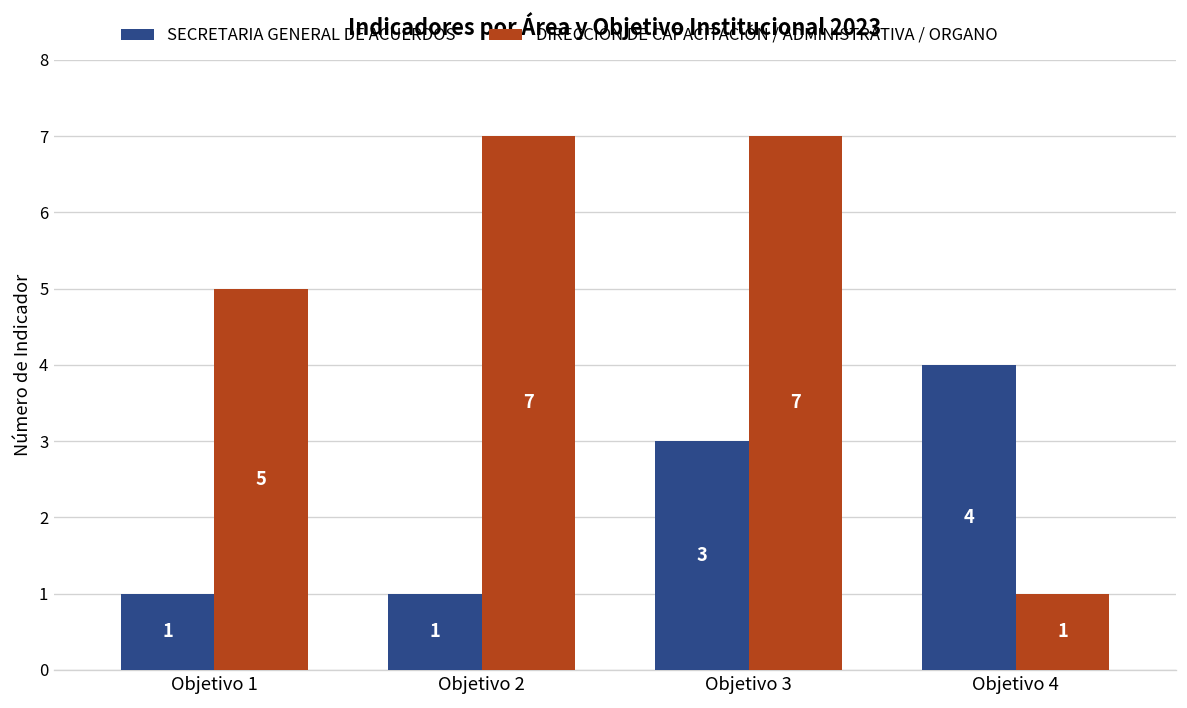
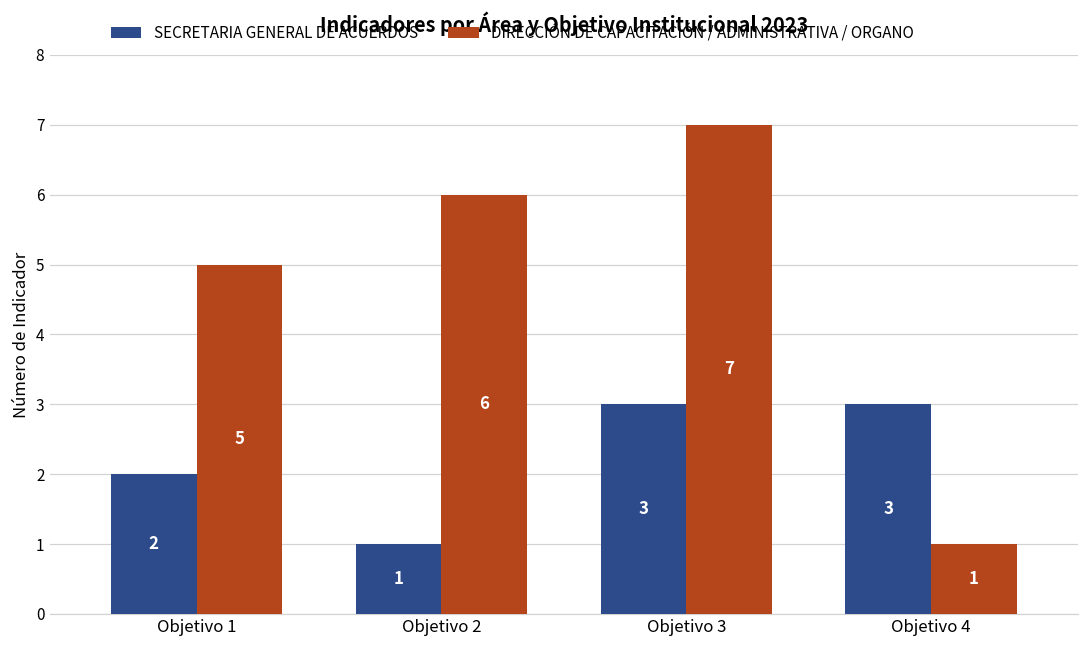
SECRETARIA GENERAL DE ACUERDOS, Objetivo 1: 1 -> 2
DIRECCIÓN DE CAPACITACIÓN / ADMINISTRATIVA / ORGANO, Objetivo 2: 7 -> 6
SECRETARIA GENERAL DE ACUERDOS, Objetivo 4: 4 -> 3
